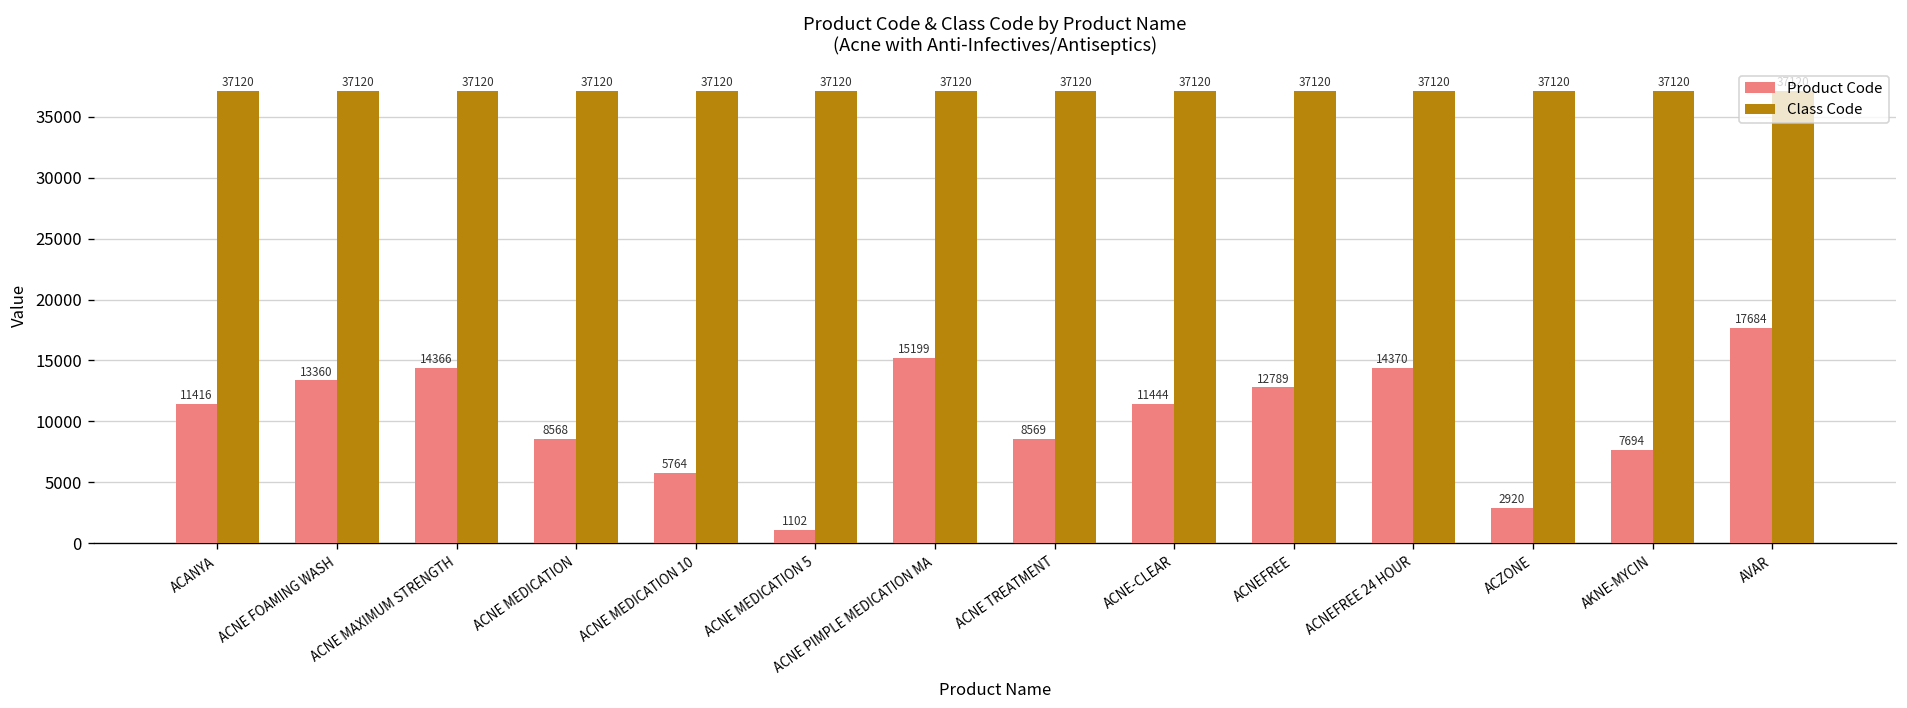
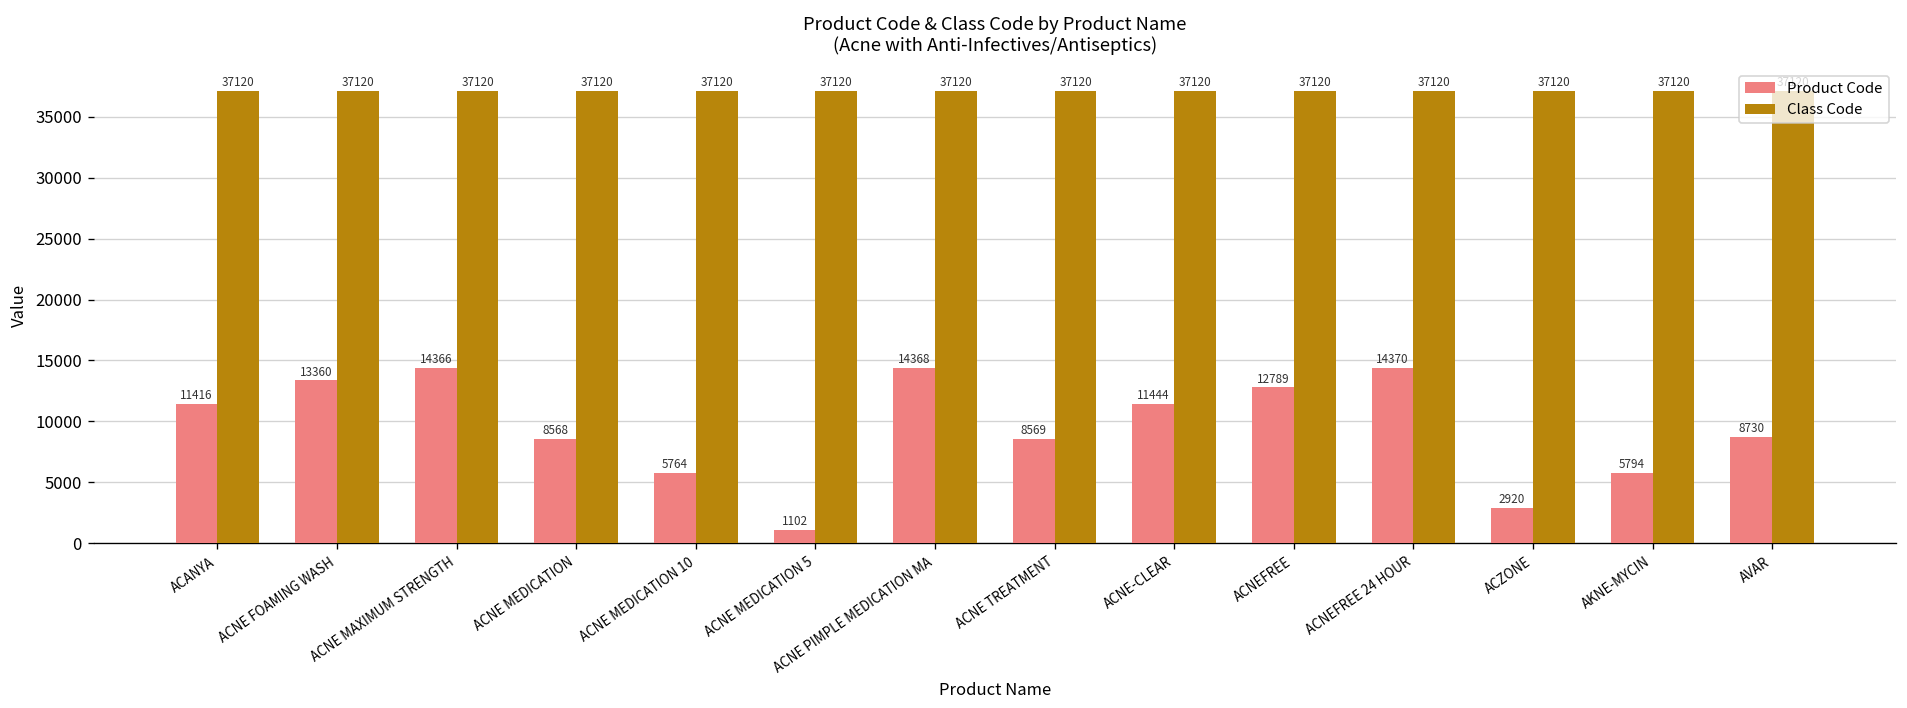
Product Code, ACNE PIMPLE MEDICATION MA: 15199 -> 14368
Product Code, AKNE-MYCIN: 7694 -> 5794
Product Code, AVAR: 17684 -> 8730
